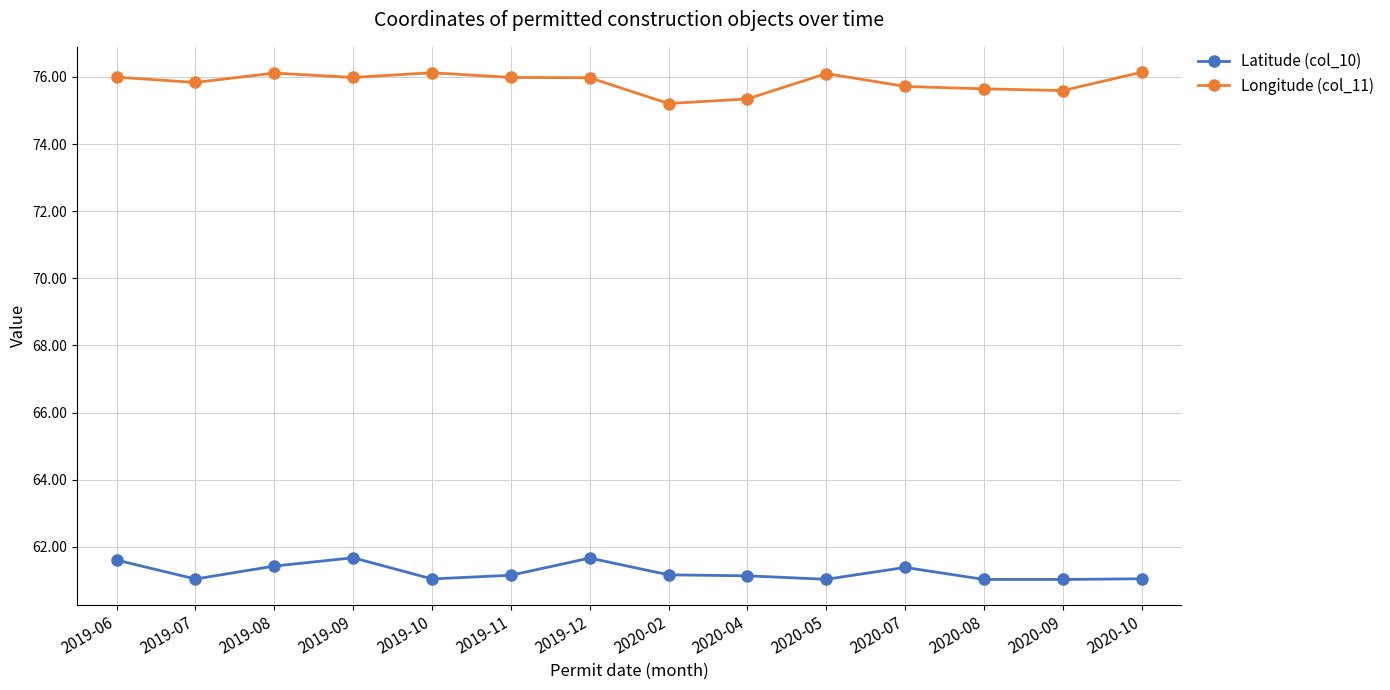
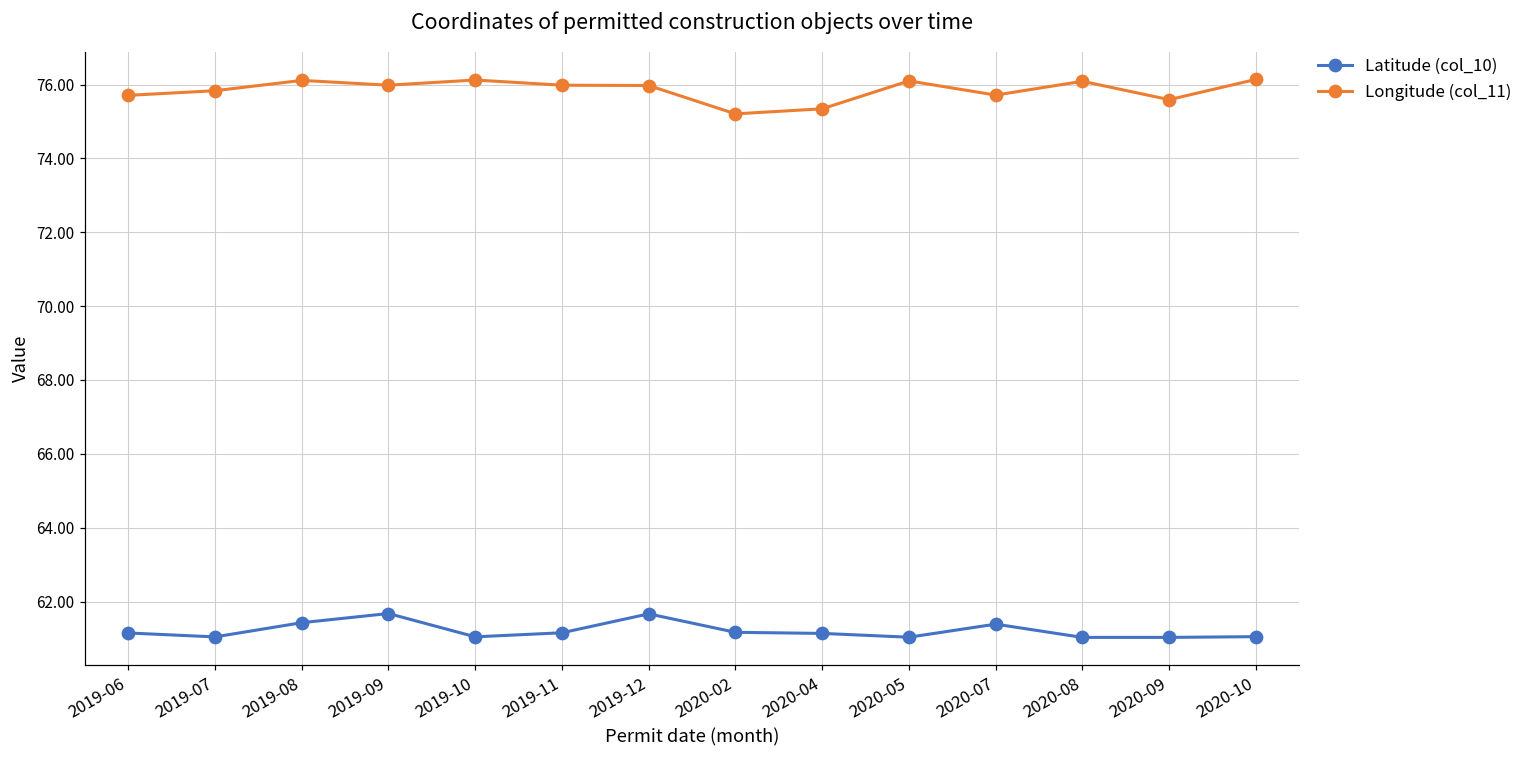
Latitude (col_10), 2019-06: 61.6 -> 61.1
Longitude (col_11), 2019-06: 76.0 -> 75.7
Longitude (col_11), 2020-08: 75.6 -> 76.1
